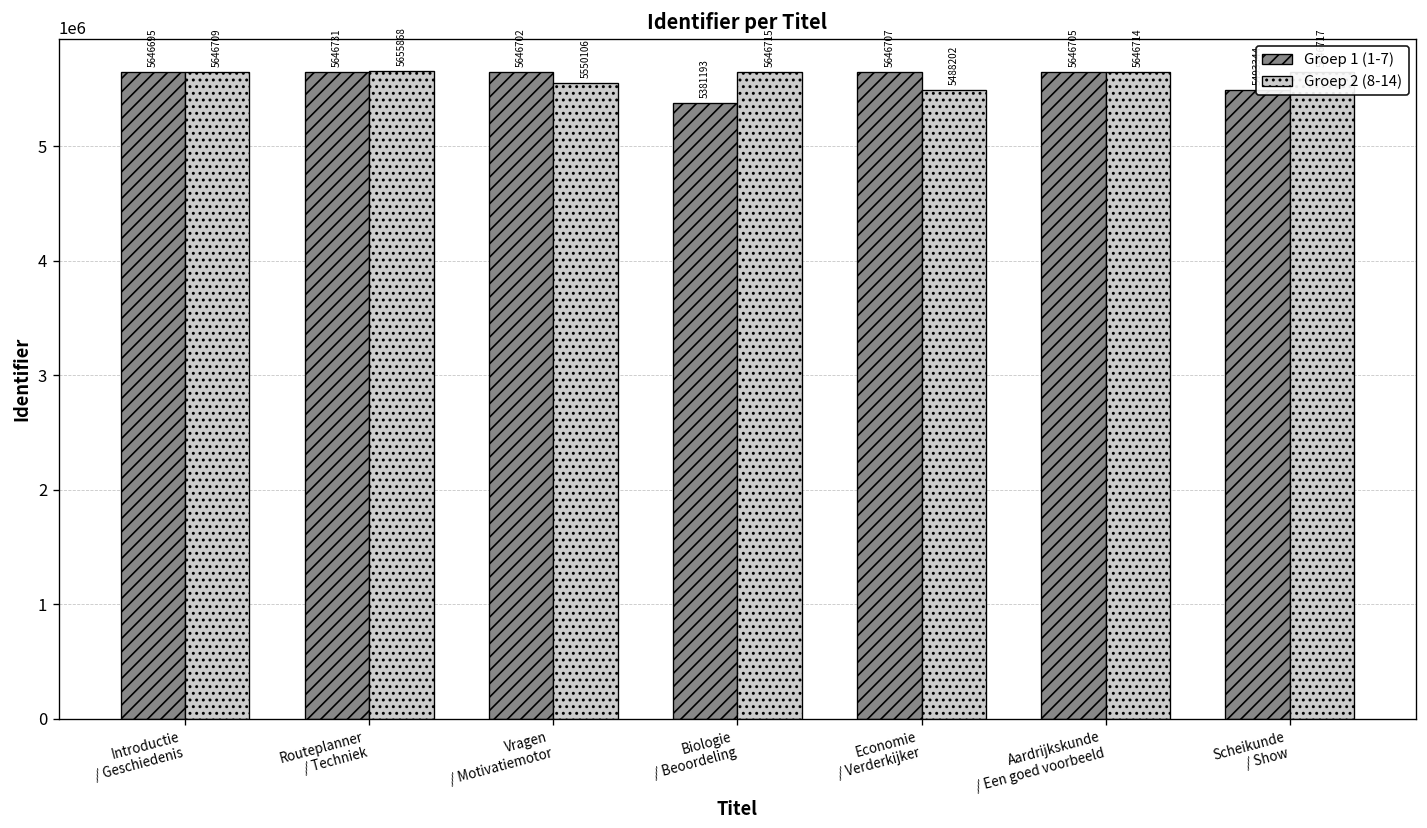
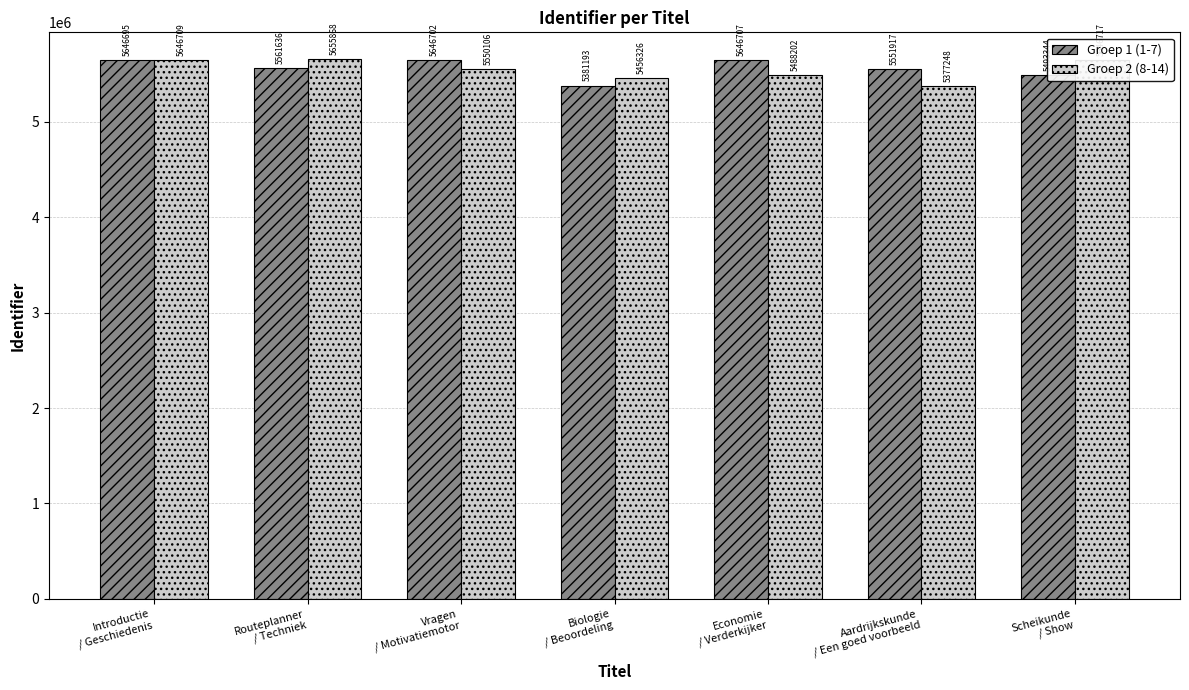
Groep 1 (1-7), Routeplanner / Techniek: 5646731 -> 5561636
Groep 2 (8-14), Biologie / Beoordeling: 5646715 -> 5456326
Groep 1 (1-7), Aardrijkskunde / Een goed voorbeeld: 5646705 -> 5551917
Groep 2 (8-14), Aardrijkskunde / Een goed voorbeeld: 5646714 -> 5377248
